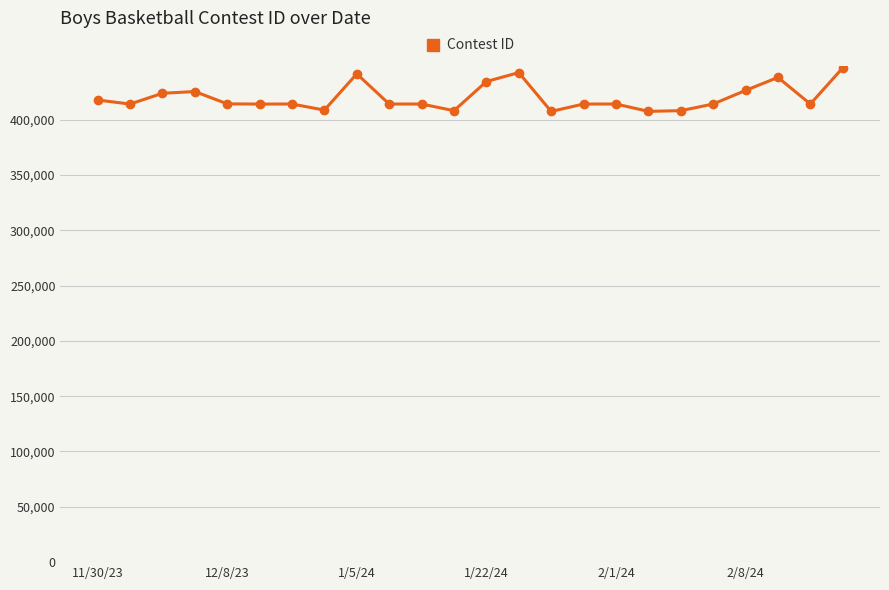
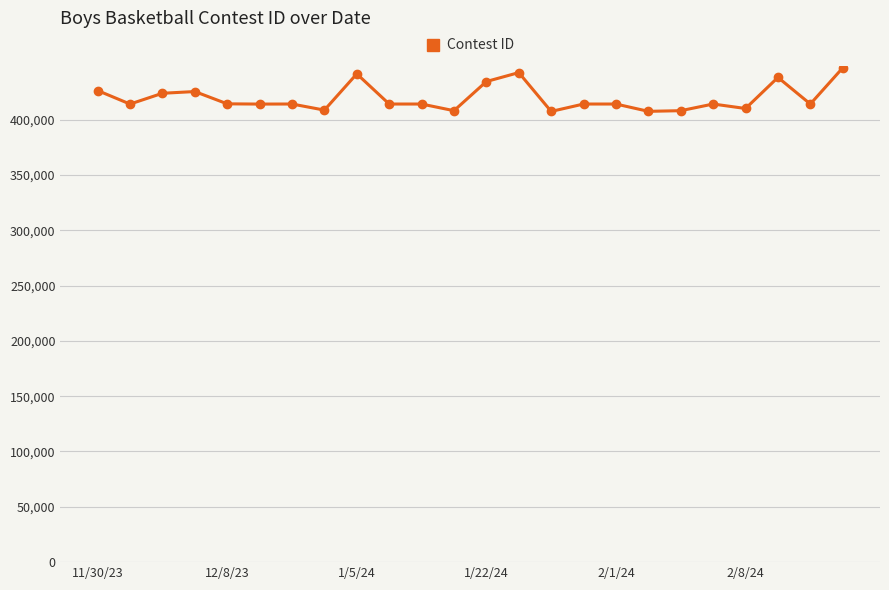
11/30/23: 418,000 -> 426,000
2/8/24: 426,000 -> 410,000
